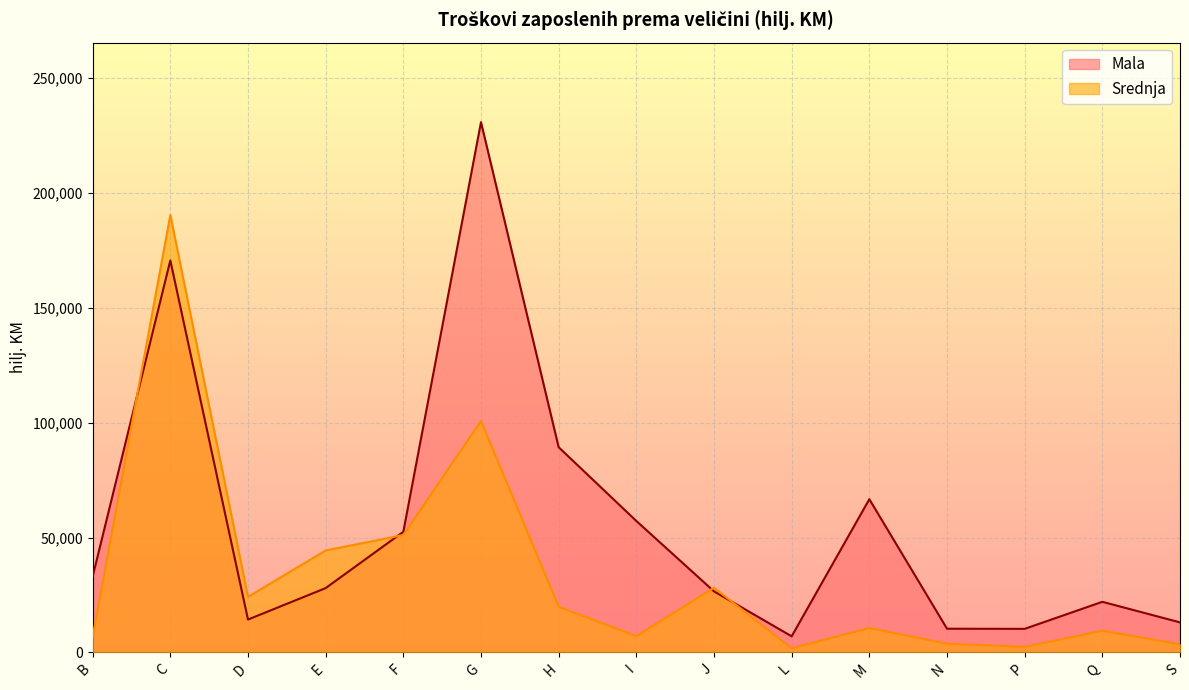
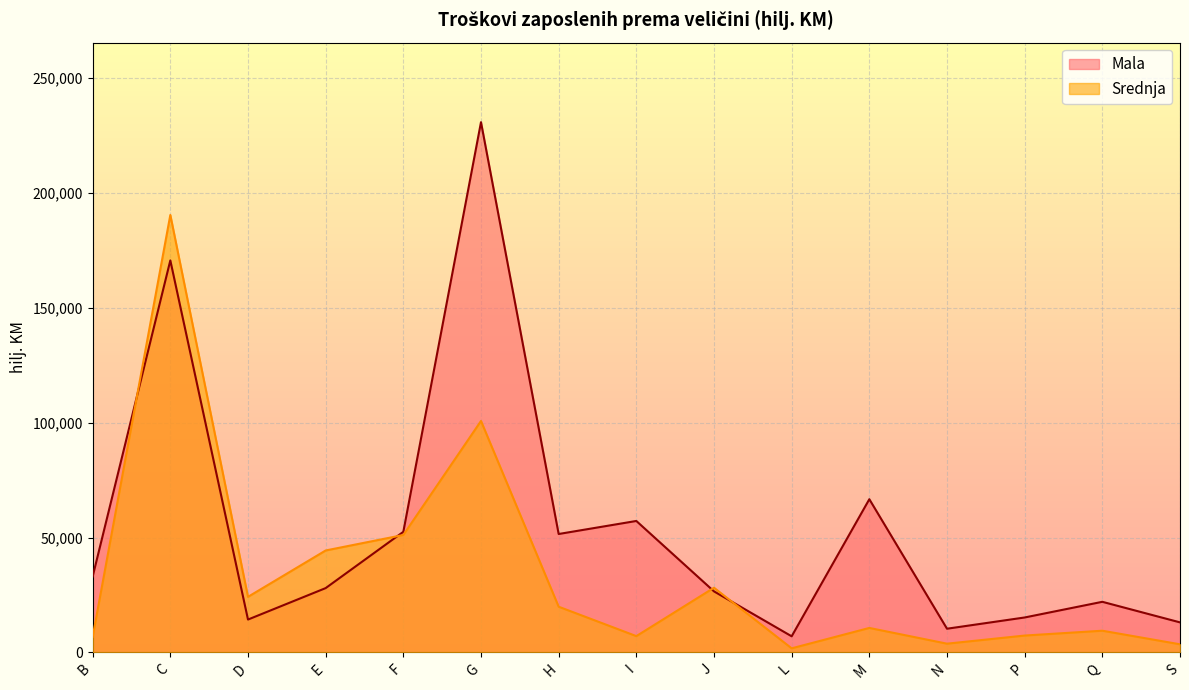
Mala, H: 89,000 -> 52,000
Mala, P: 10,000 -> 15,000
Srednja, P: 2,000 -> 7,000
